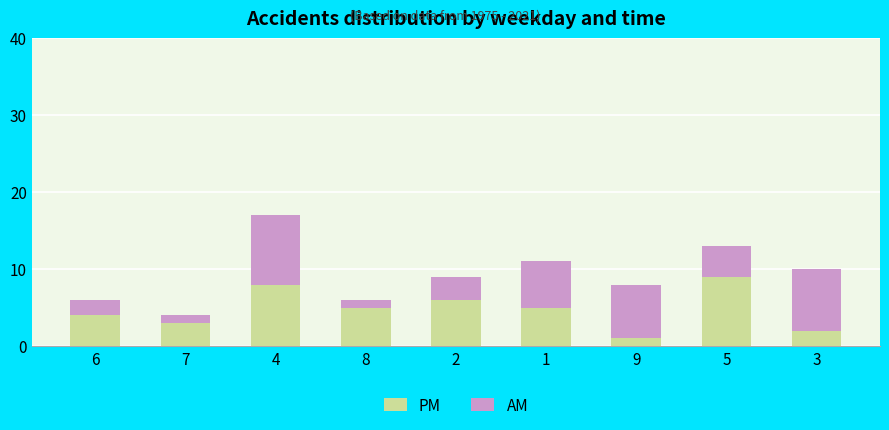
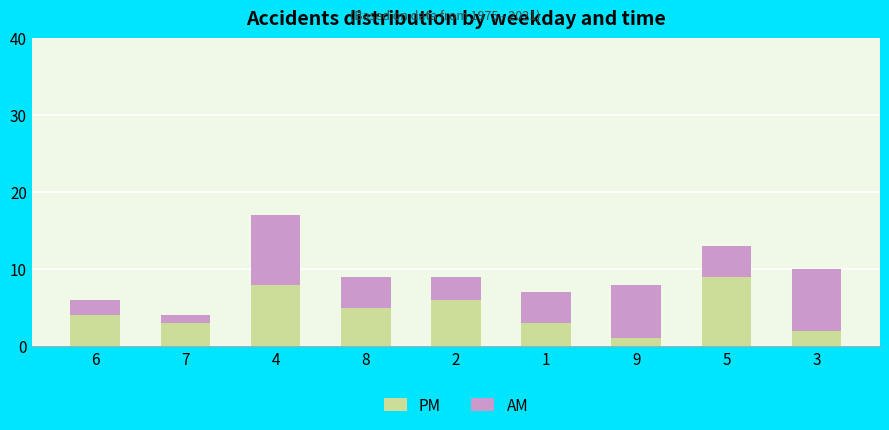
AM, 8: 1 -> 4
PM, 1: 5 -> 3
AM, 1: 6 -> 4
